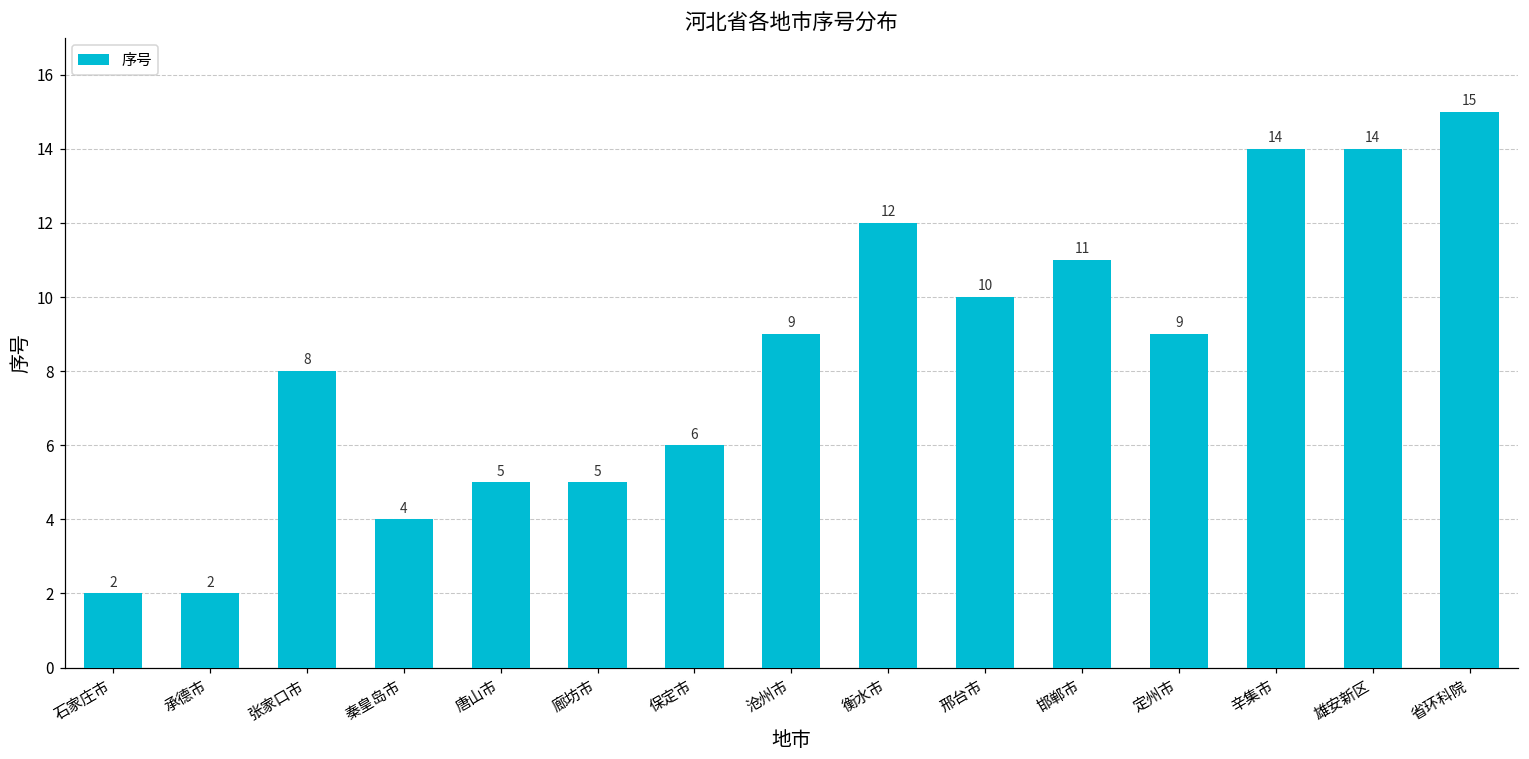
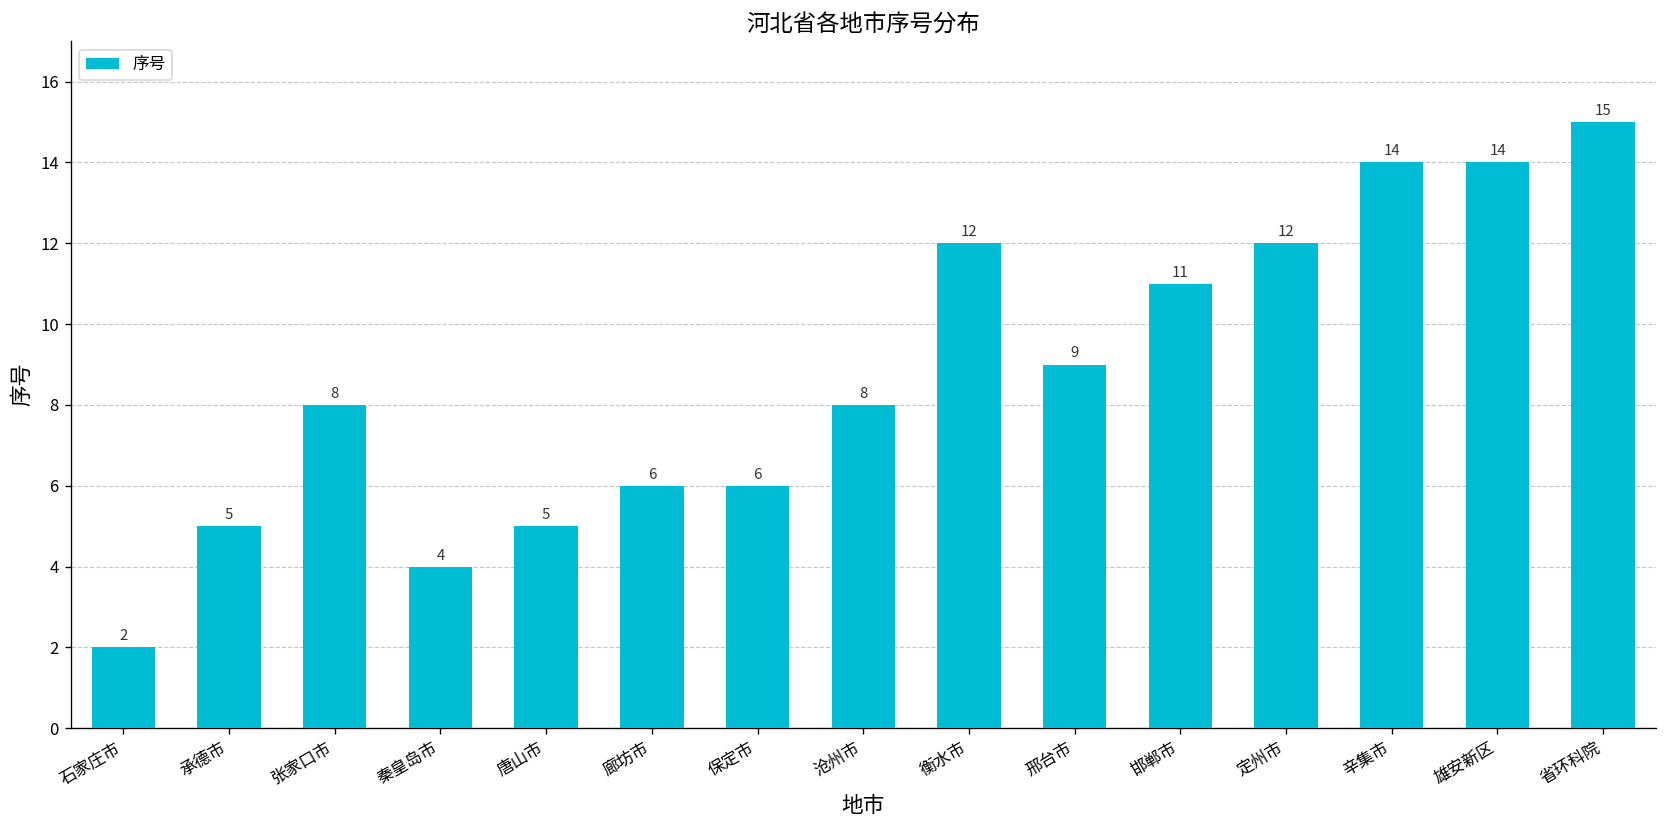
承德市: 2 -> 5
廊坊市: 5 -> 6
沧州市: 9 -> 8
邢台市: 10 -> 9
定州市: 9 -> 12
